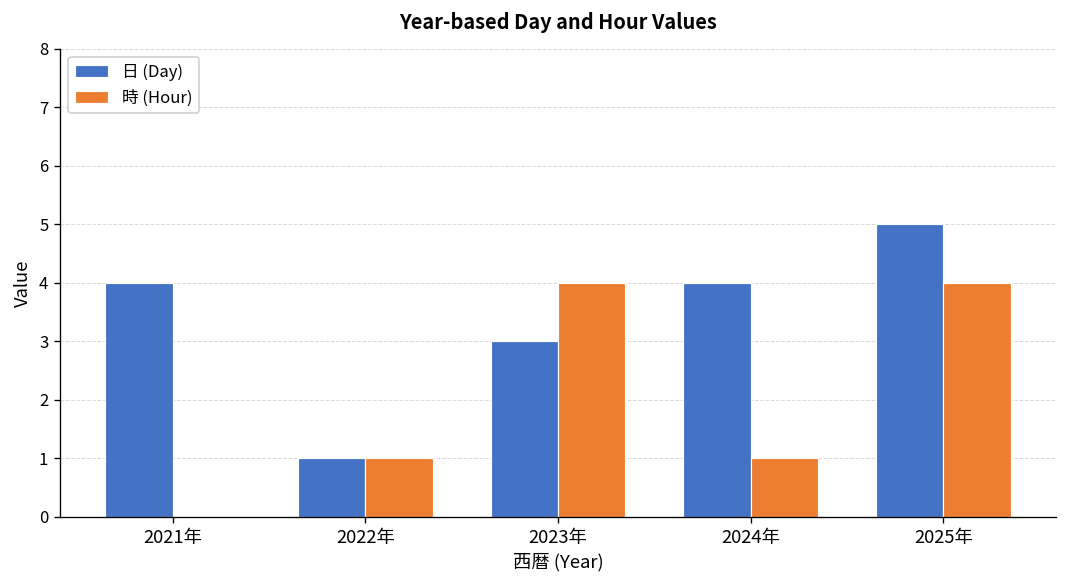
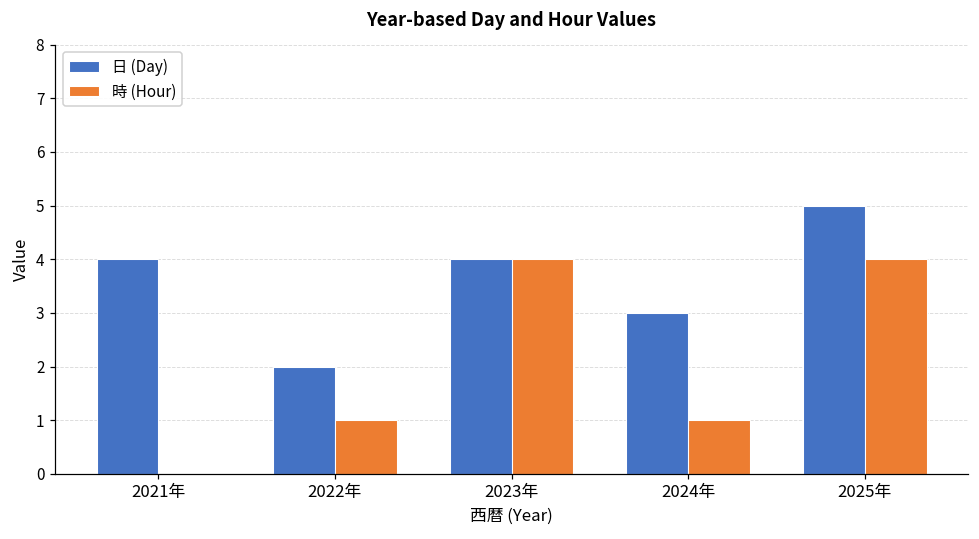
日 (Day), 2022年: 1 -> 2
日 (Day), 2023年: 3 -> 4
日 (Day), 2024年: 4 -> 3
